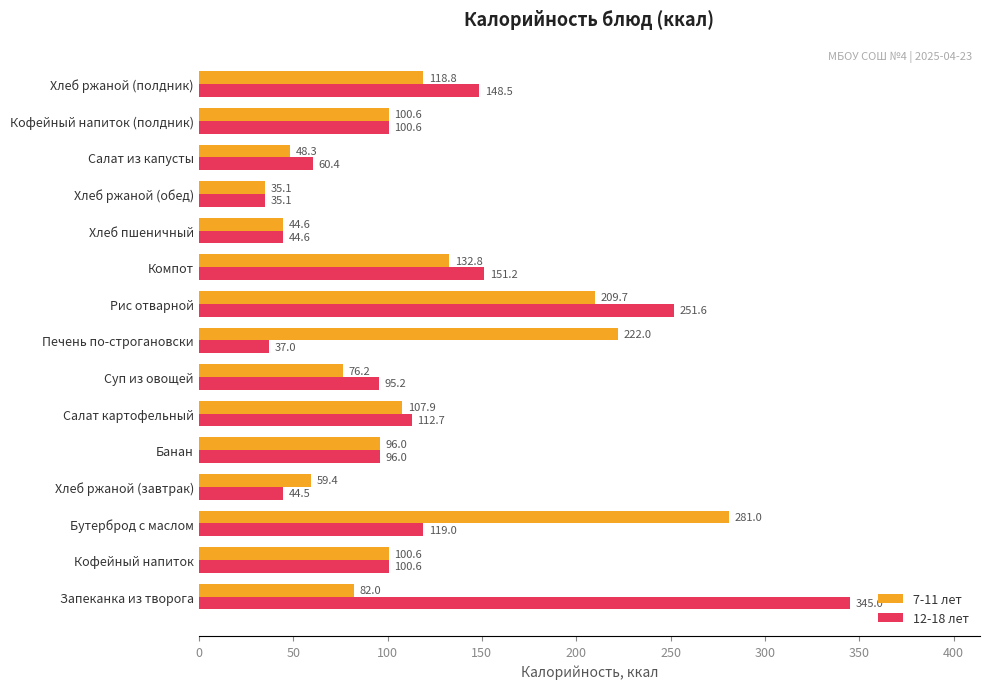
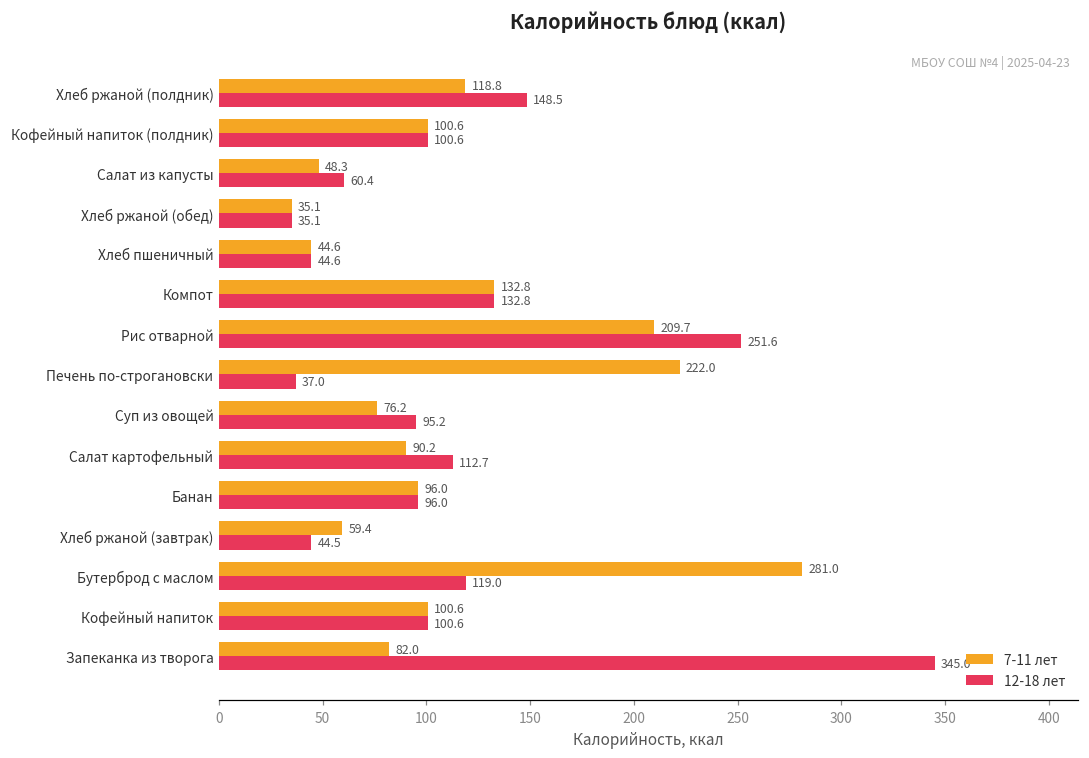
12-18 лет, Компот: 151.2 -> 132.8
7-11 лет, Салат картофельный: 107.9 -> 90.2
